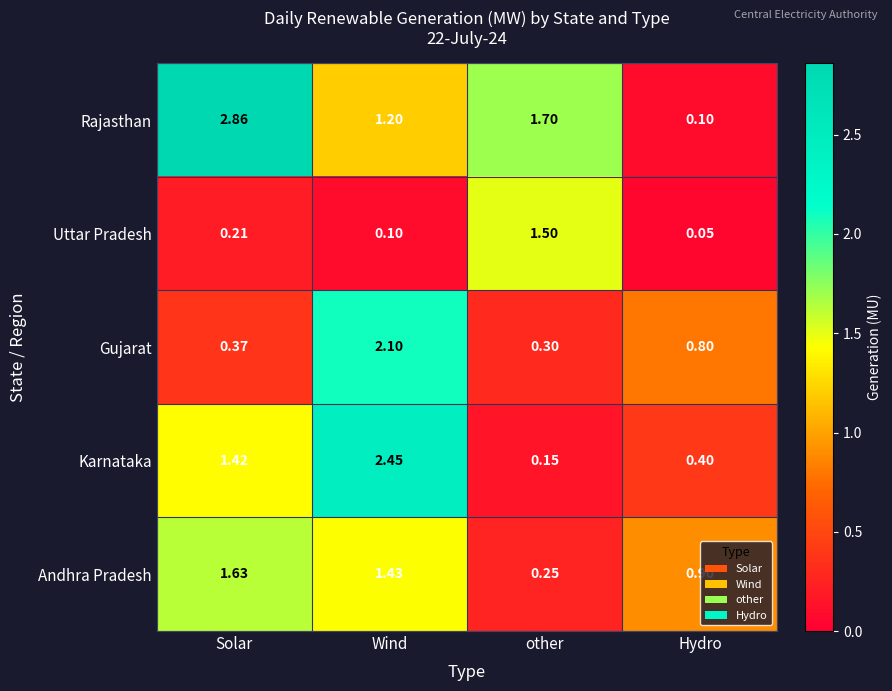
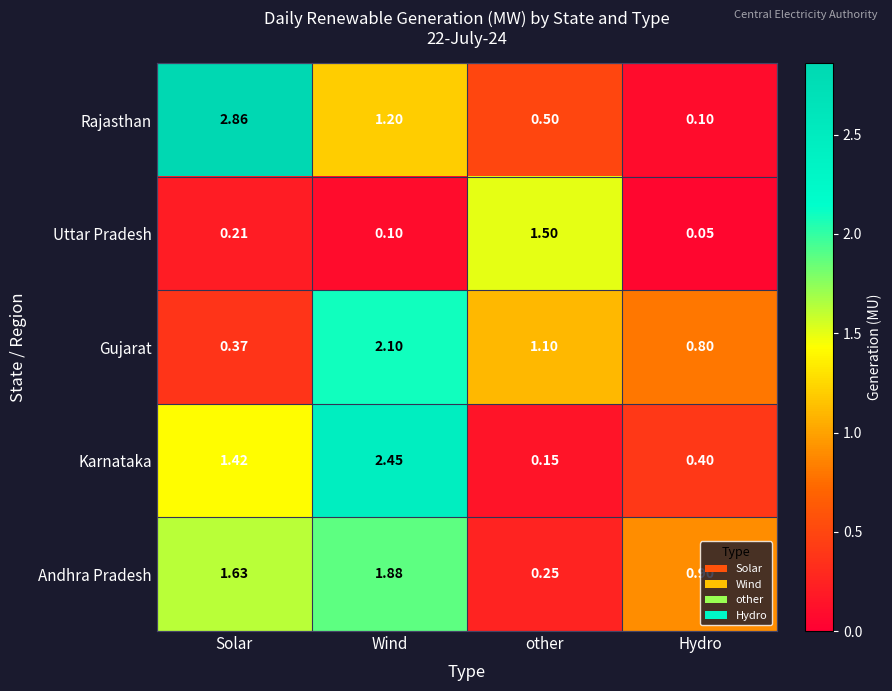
Rajasthan, other: 1.70 -> 0.50
Gujarat, other: 0.30 -> 1.10
Andhra Pradesh, Wind: 1.43 -> 1.88
